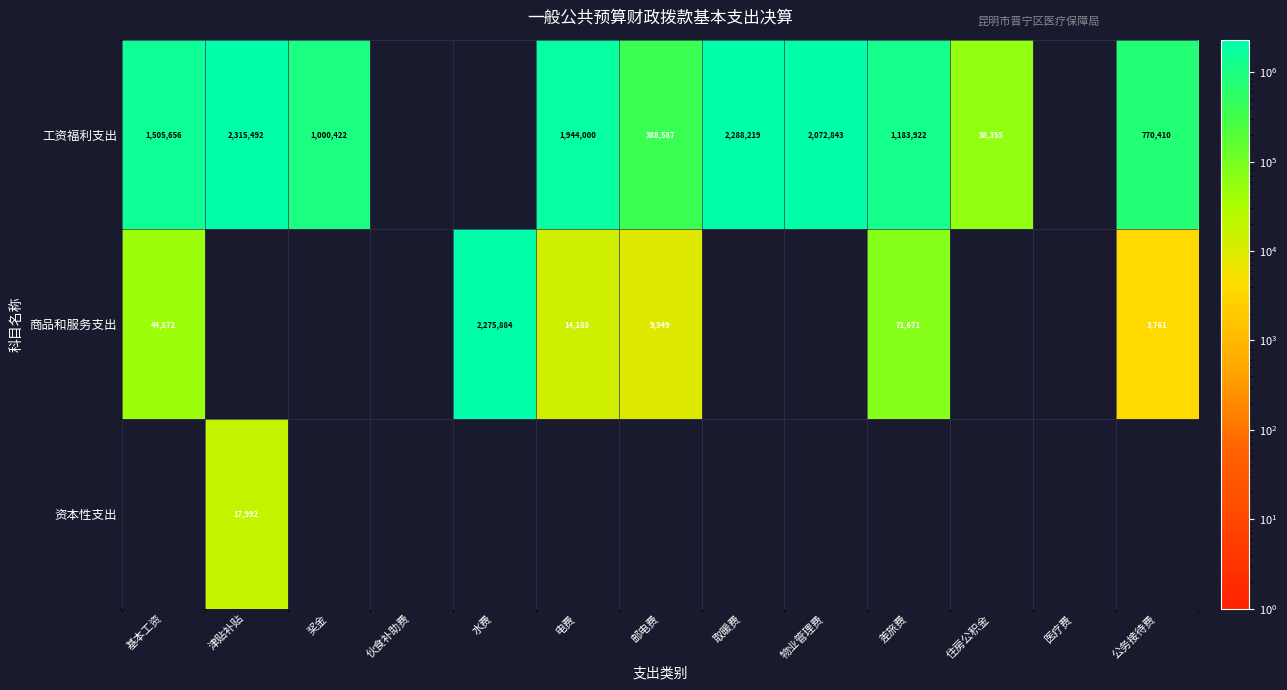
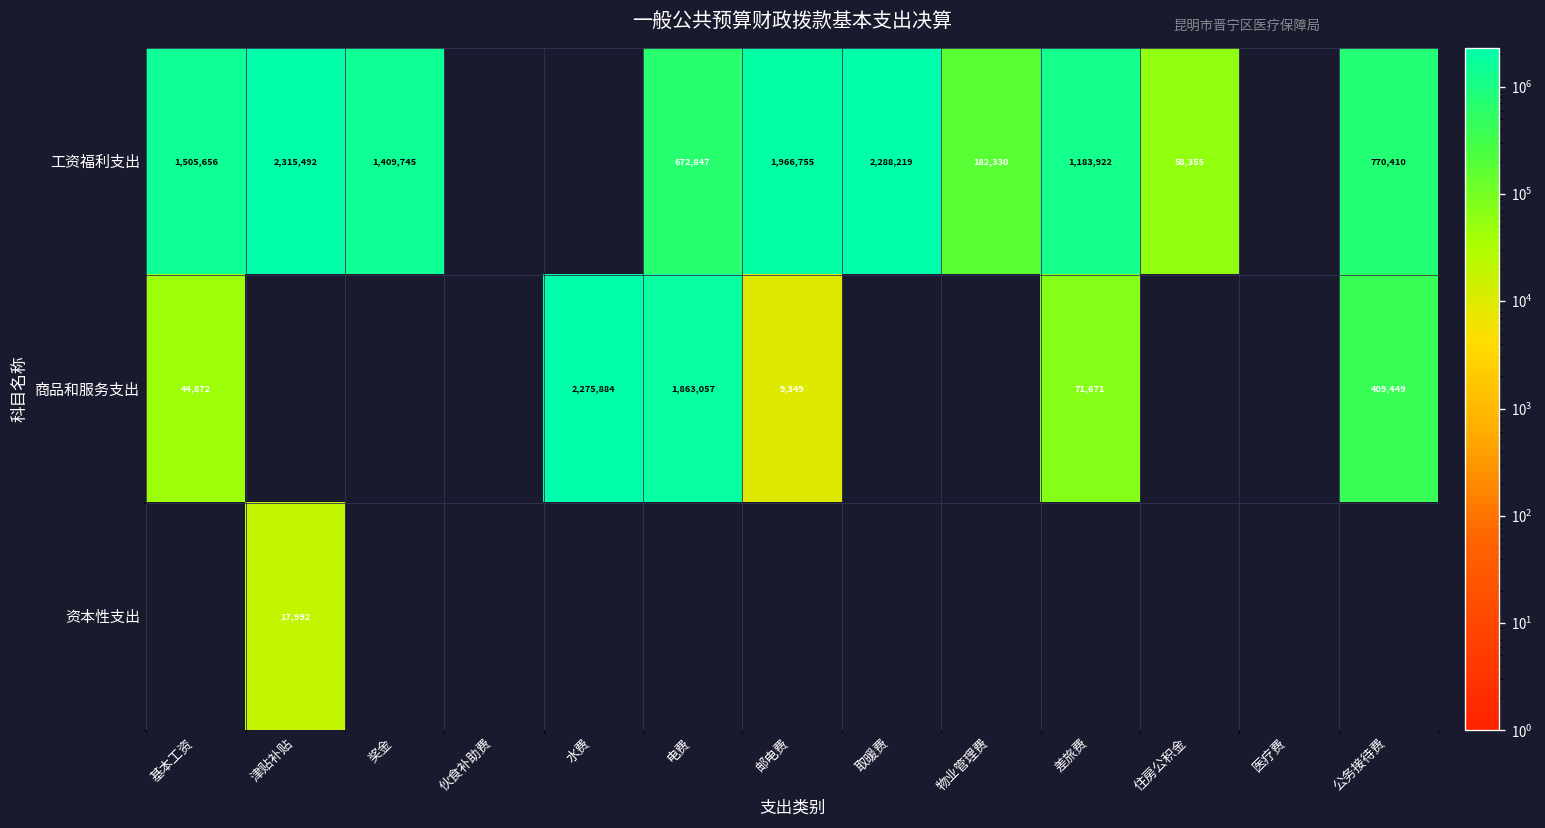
工资福利支出, 奖金: 1,000,422 -> 1,409,745
工资福利支出, 电费: 1,944,000 -> 672,847
工资福利支出, 邮电费: 388,587 -> 1,966,755
工资福利支出, 物业管理费: 2,072,843 -> 182,330
商品和服务支出, 电费: 14,188 -> 1,863,057
商品和服务支出, 公务接待费: 3,761 -> 409,449
